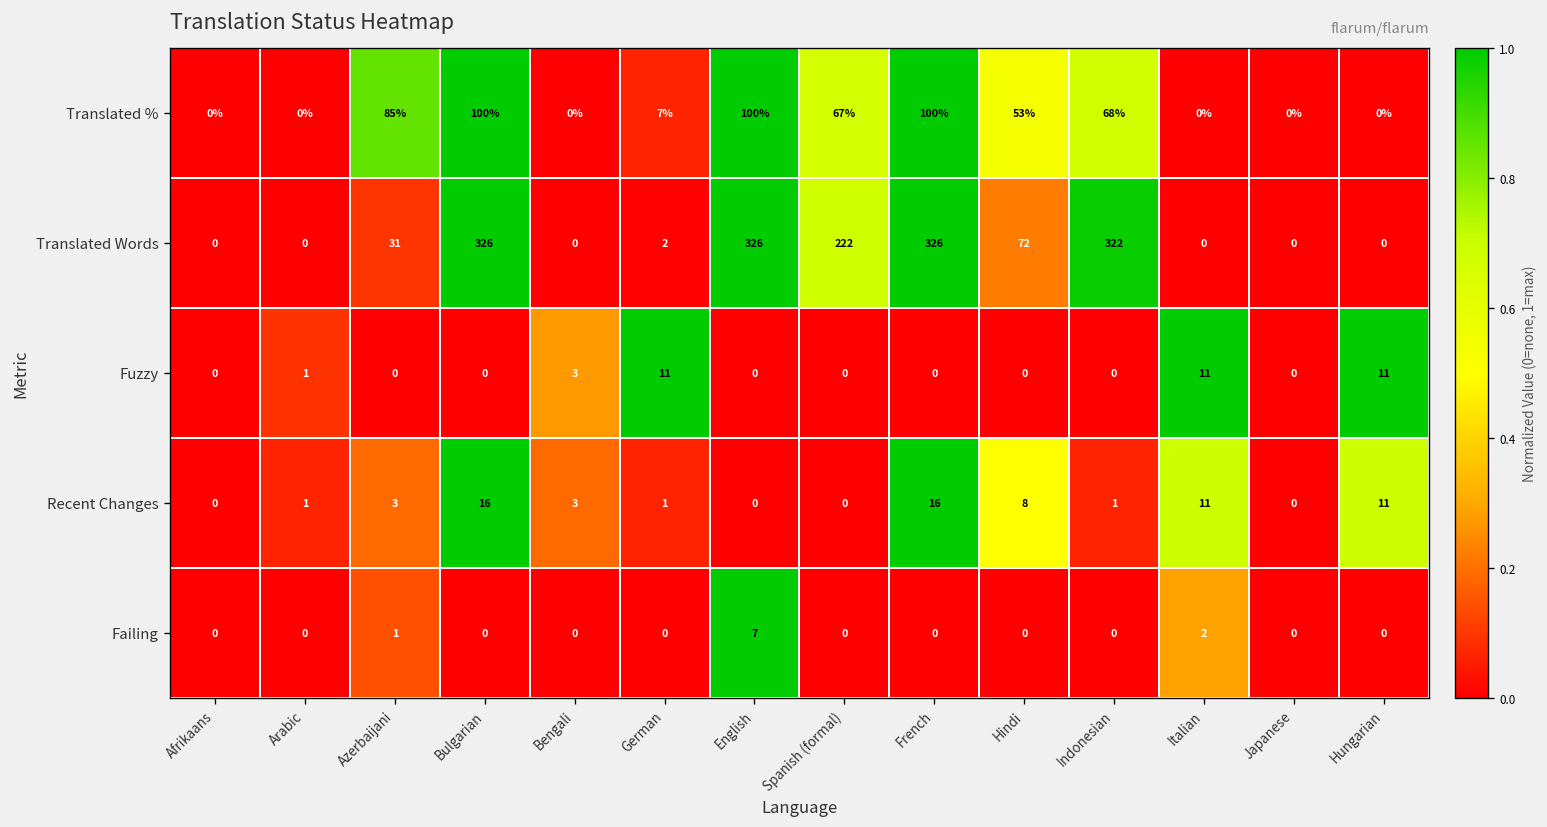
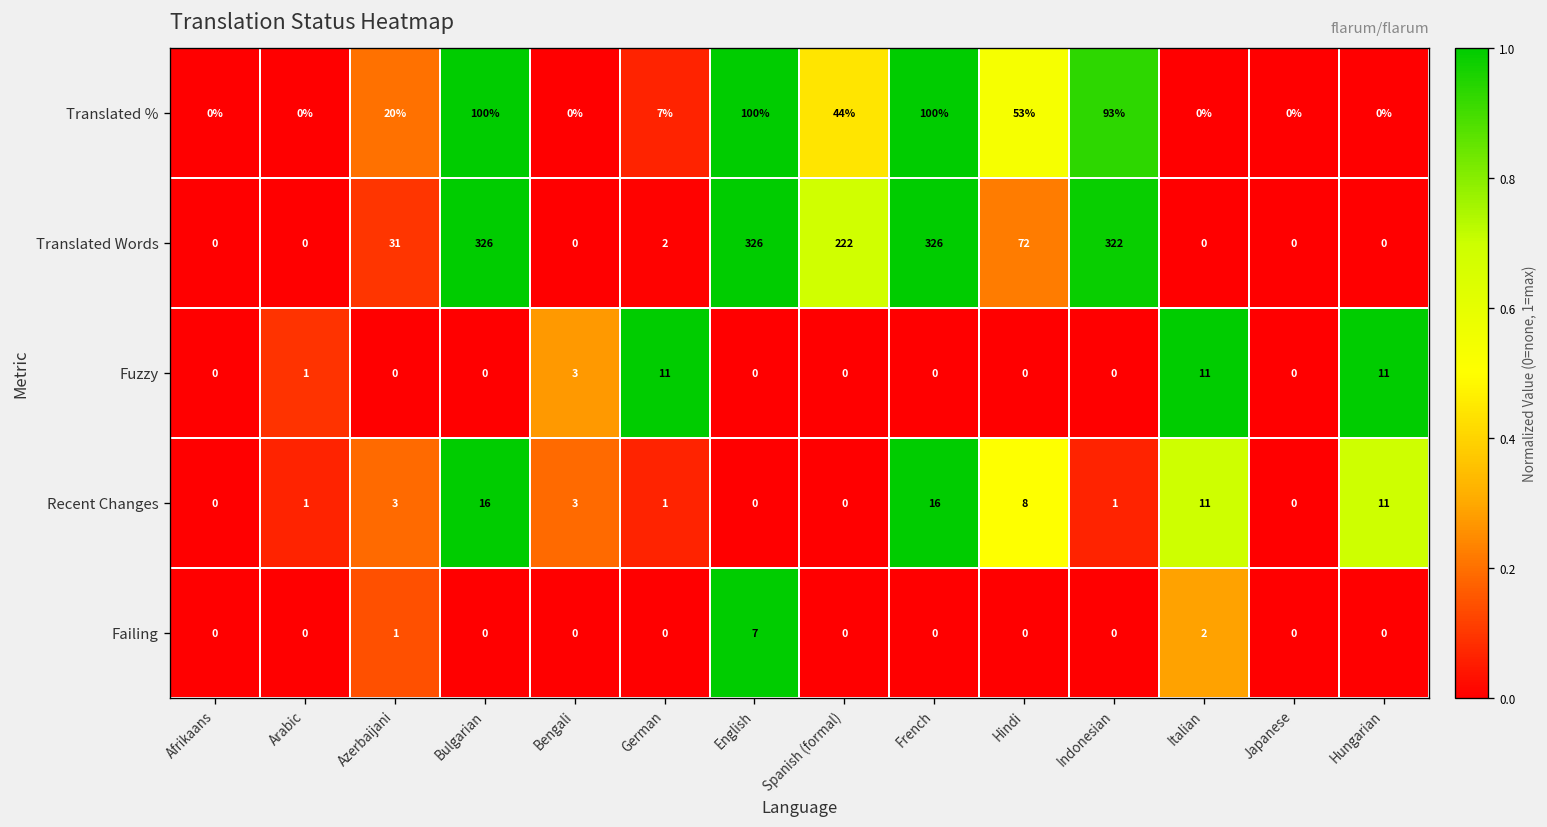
Translated %, Azerbaijani: 85% -> 20%
Translated %, Spanish (formal): 67% -> 44%
Translated %, Indonesian: 68% -> 93%
